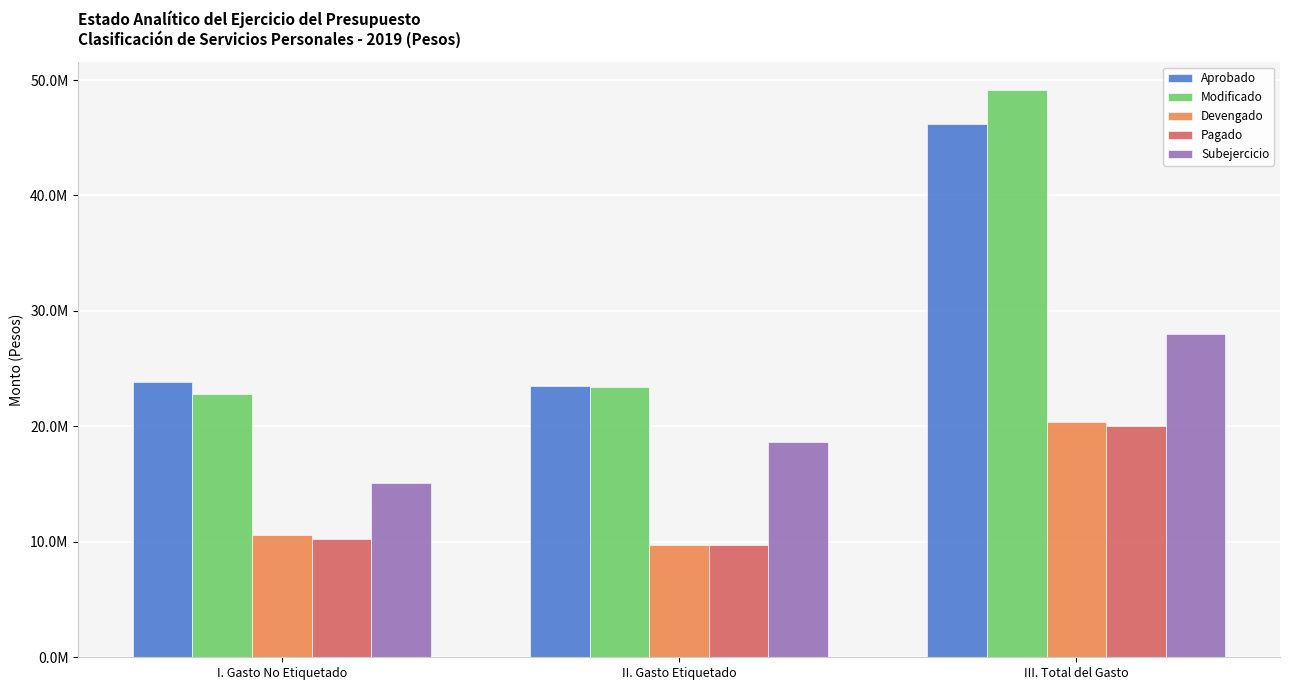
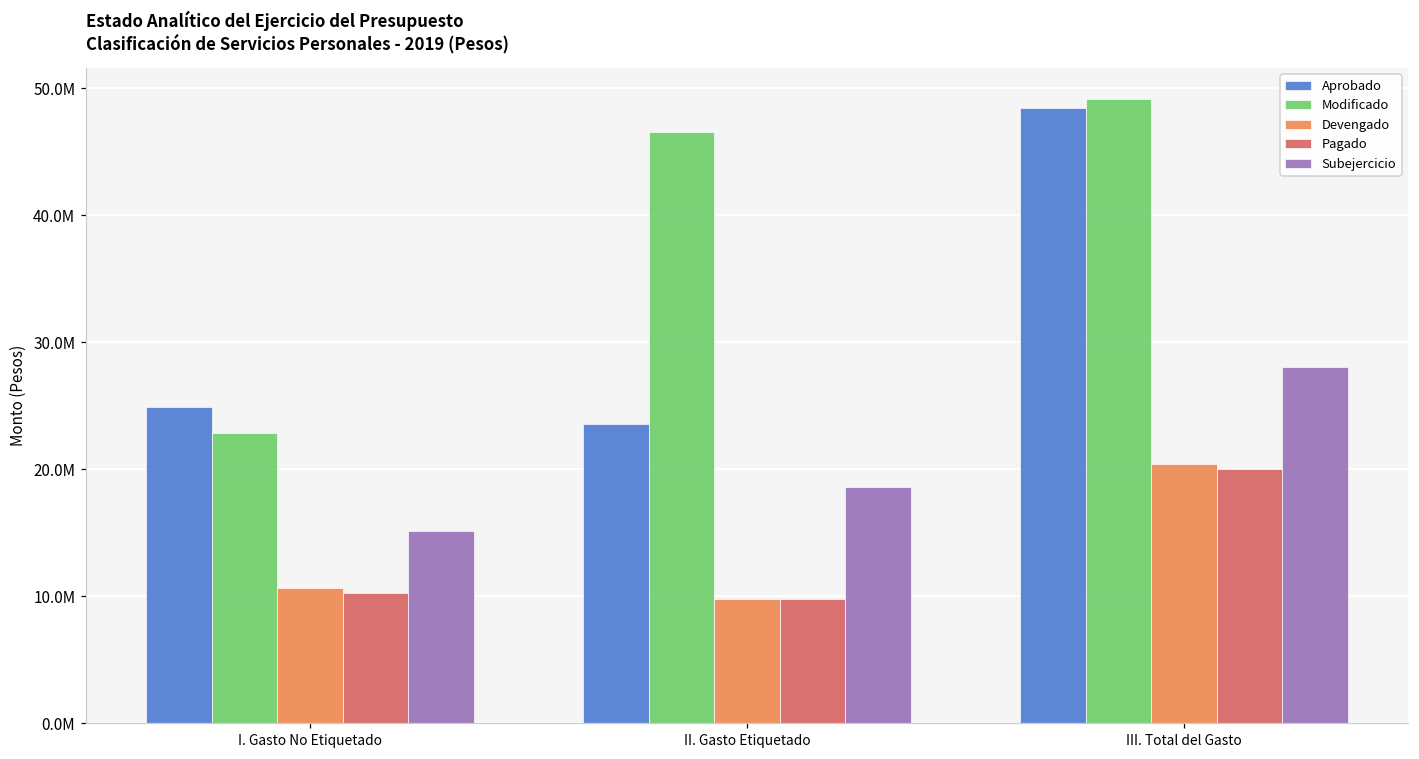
Aprobado, I. Gasto No Etiquetado: 23900000 -> 24900000
Modificado, II. Gasto Etiquetado: 23400000 -> 46500000
Aprobado, III. Total del Gasto: 46200000 -> 48400000
